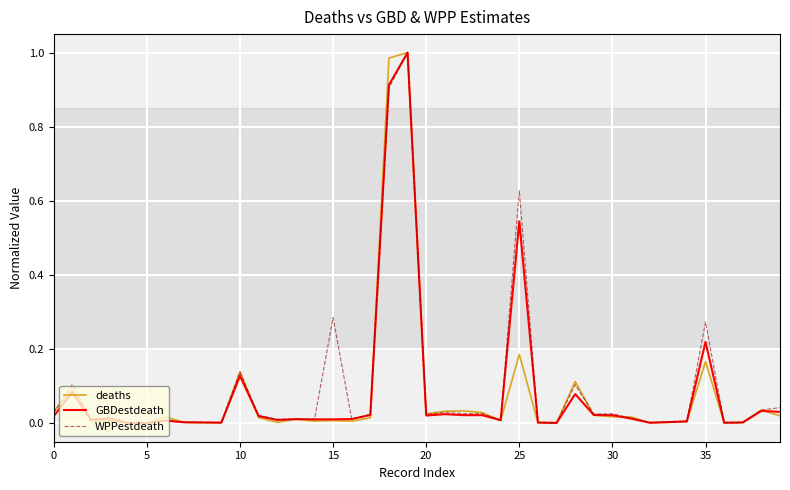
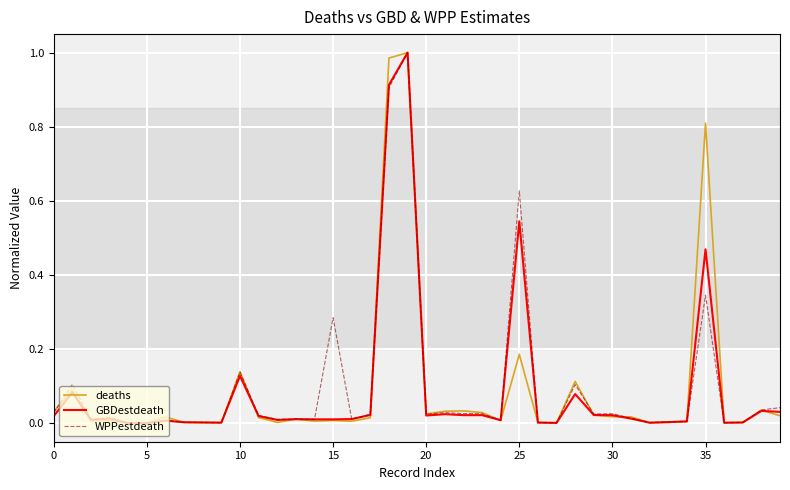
deaths, 35: 0.17 -> 0.81
GBDestdeath, 35: 0.22 -> 0.47
WPPestdeath, 35: 0.27 -> 0.35
